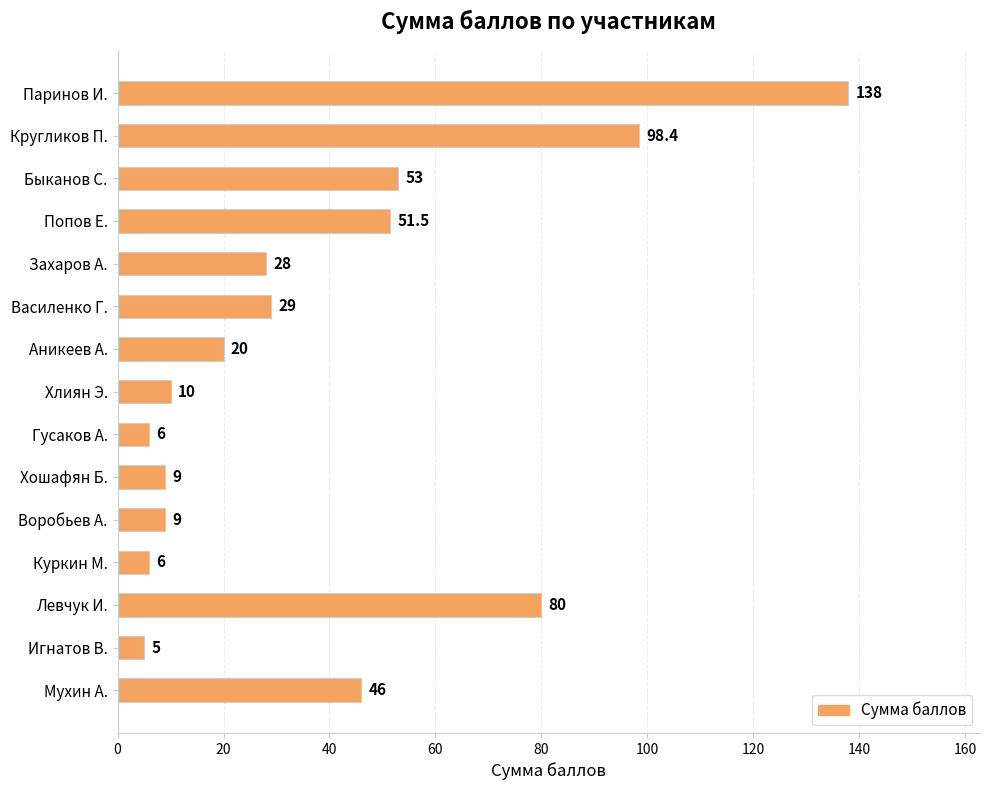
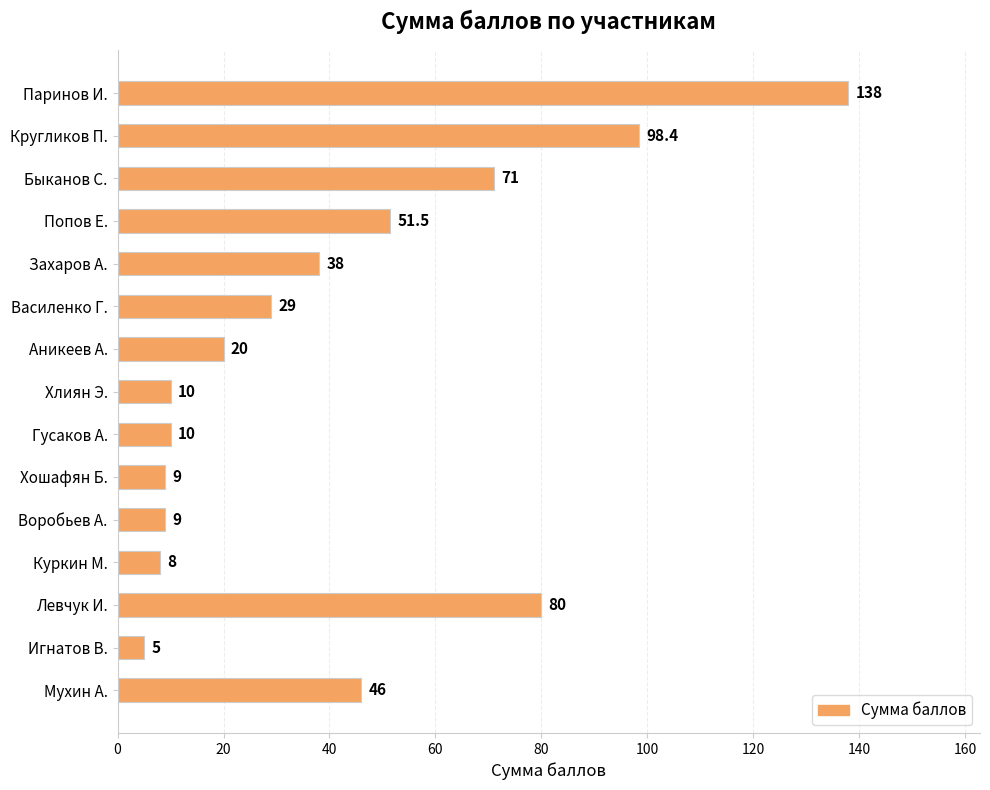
Быканов С.: 53 -> 71
Захаров А.: 28 -> 38
Гусаков А.: 6 -> 10
Куркин М.: 6 -> 8
